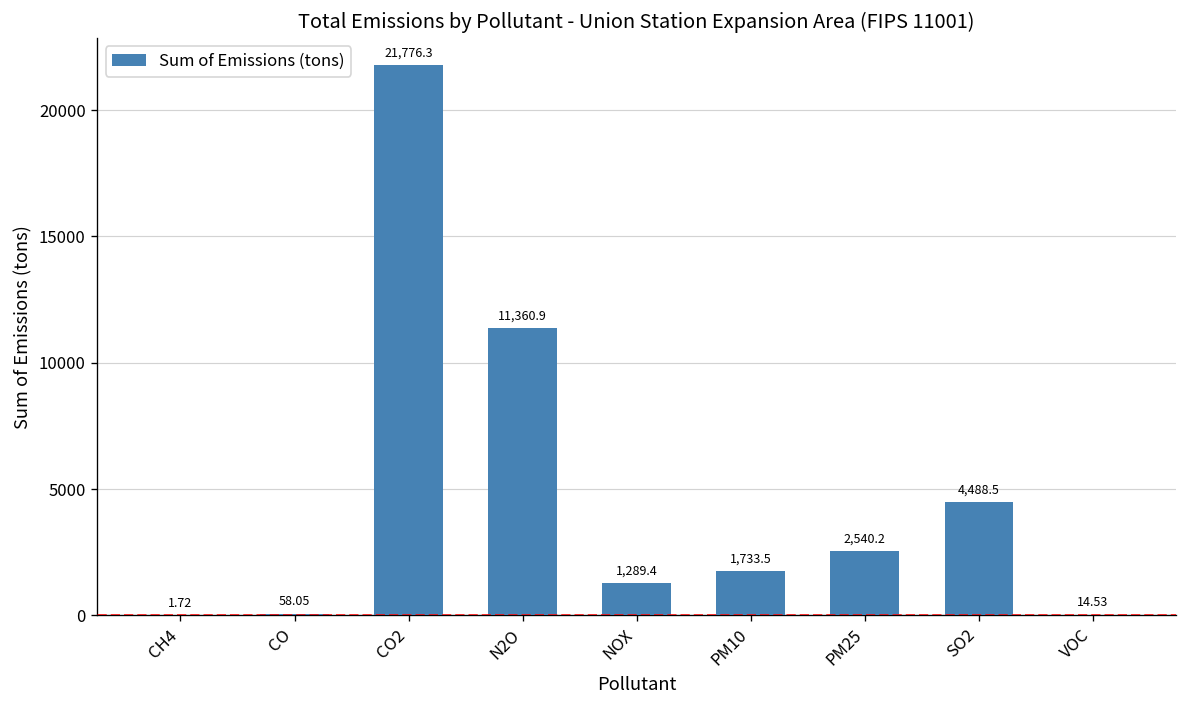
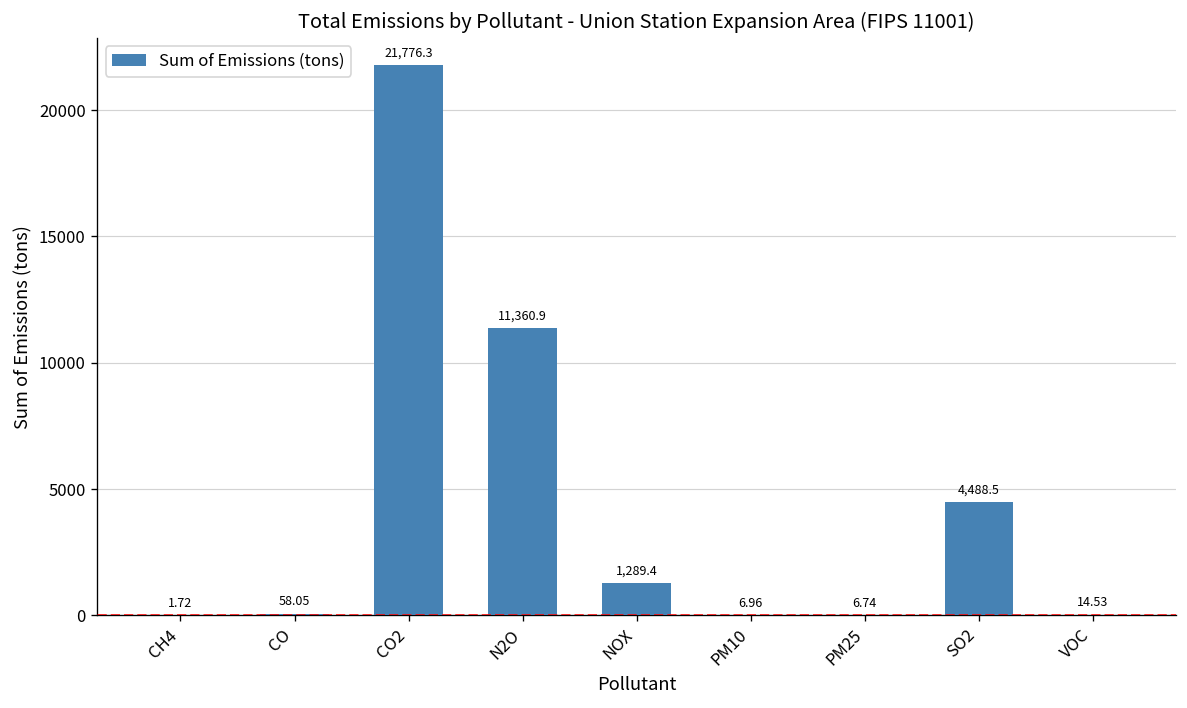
PM10: 1,733.5 -> 6.96
PM25: 2,540.2 -> 6.74
